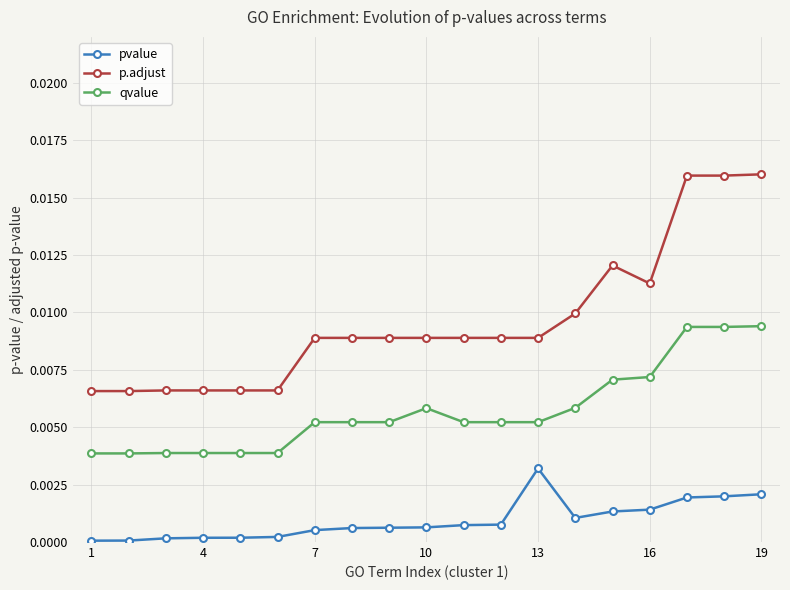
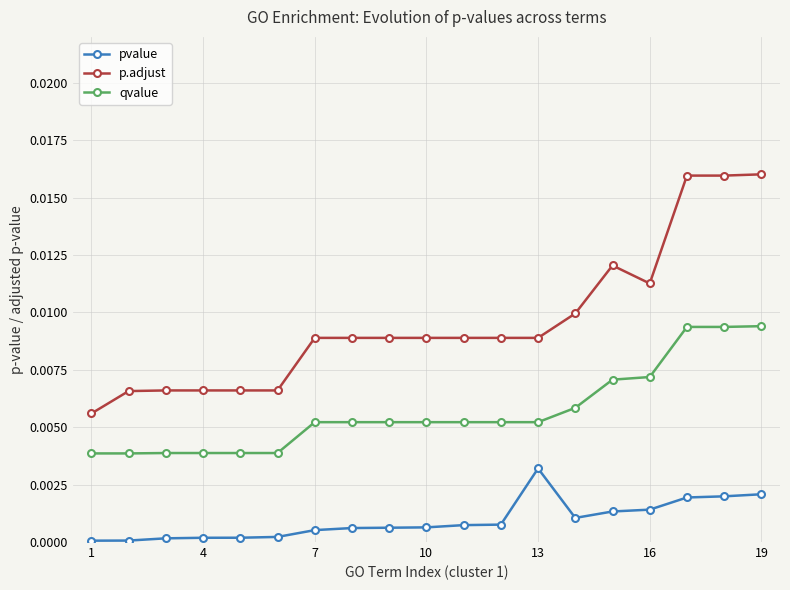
p.adjust, 1: 0.0066 -> 0.0056
qvalue, 10: 0.0058 -> 0.0052
